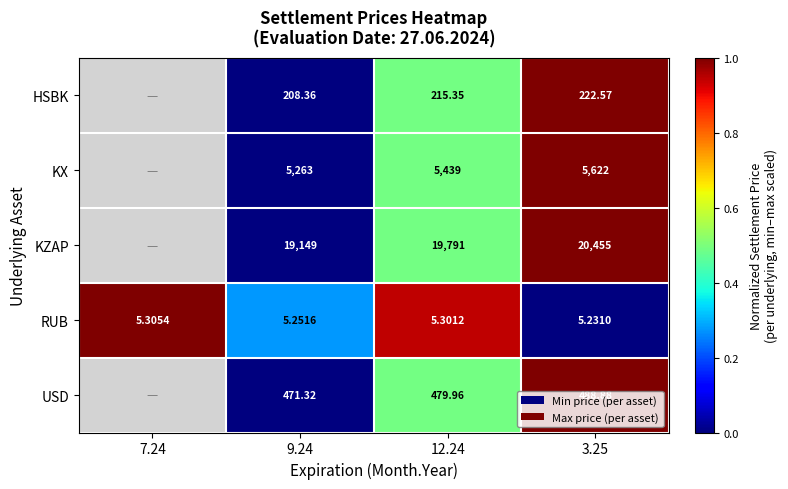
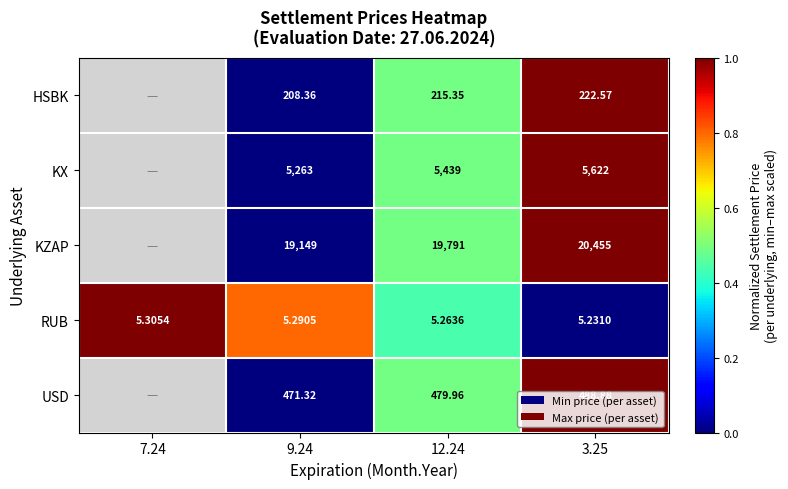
RUB, 9.24: 5.2516 -> 5.2905
RUB, 12.24: 5.3012 -> 5.2636
